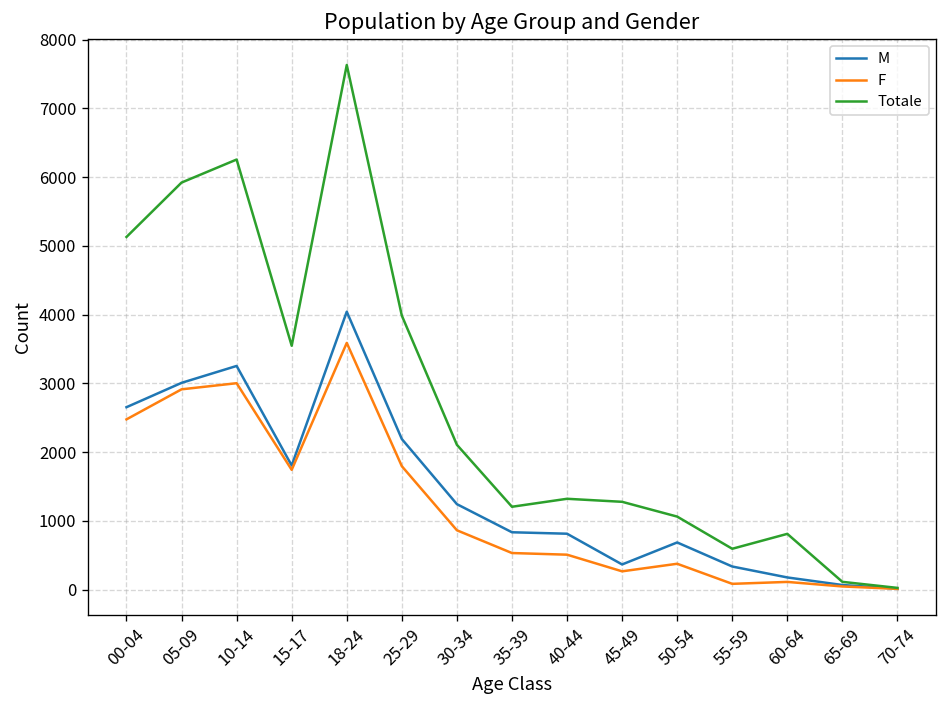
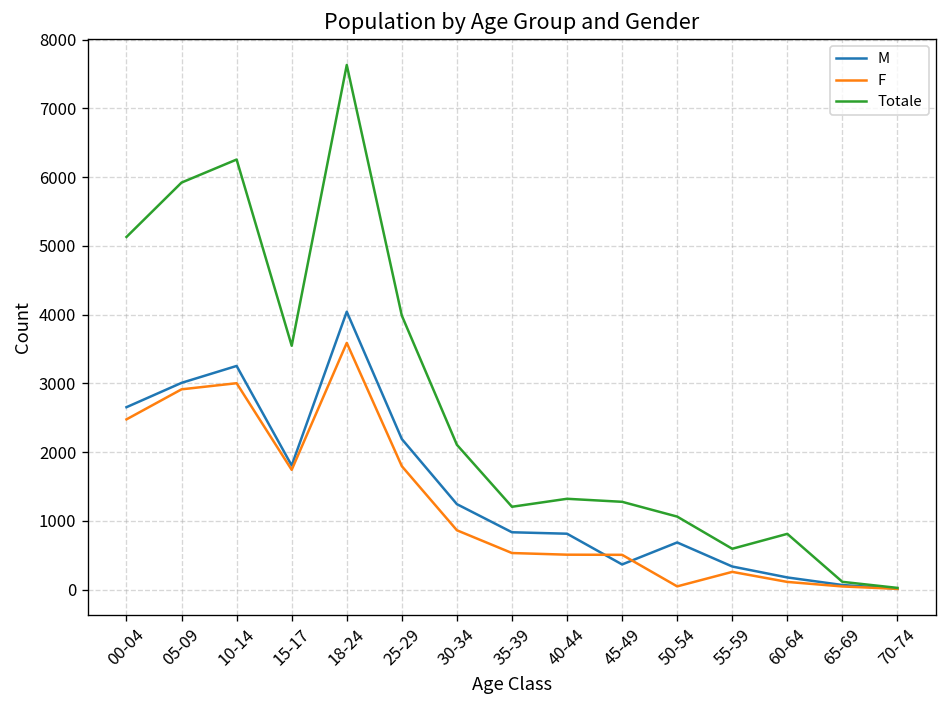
F, 45-49: 300 -> 500
F, 50-54: 400 -> 0
F, 55-59: 100 -> 300
